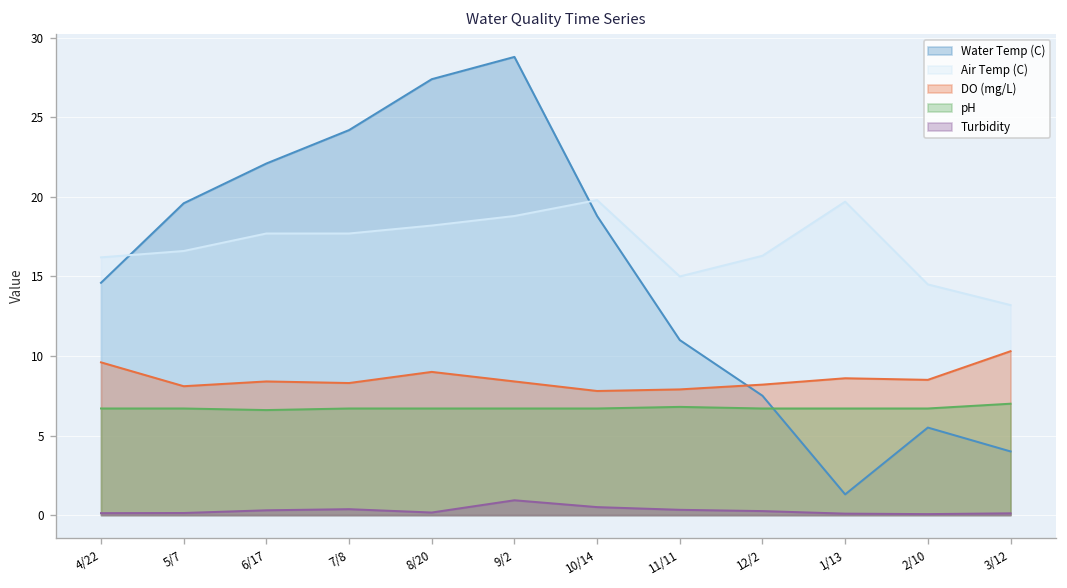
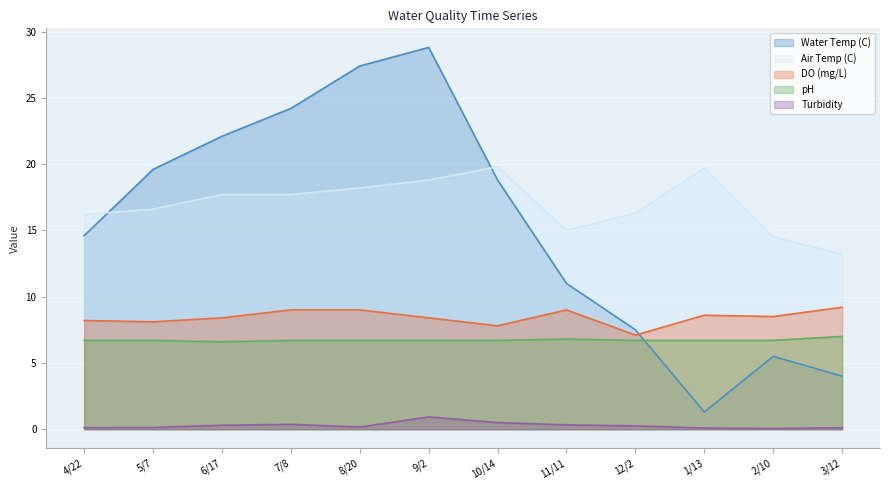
DO (mg/L), 4/22: 9.6 -> 8.2
DO (mg/L), 7/8: 8.3 -> 9.0
DO (mg/L), 11/11: 7.9 -> 9.0
DO (mg/L), 12/2: 8.2 -> 7.1
DO (mg/L), 3/12: 10.3 -> 9.2
